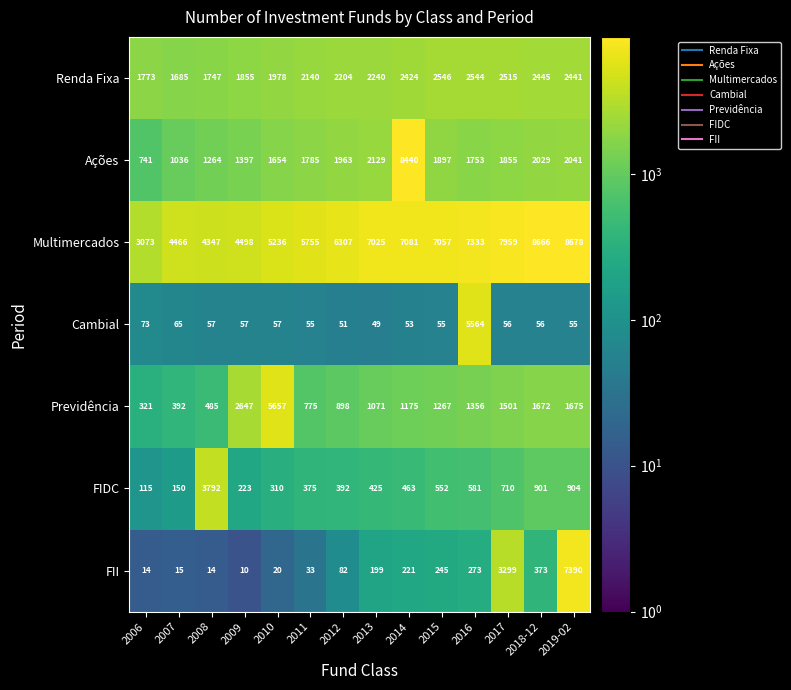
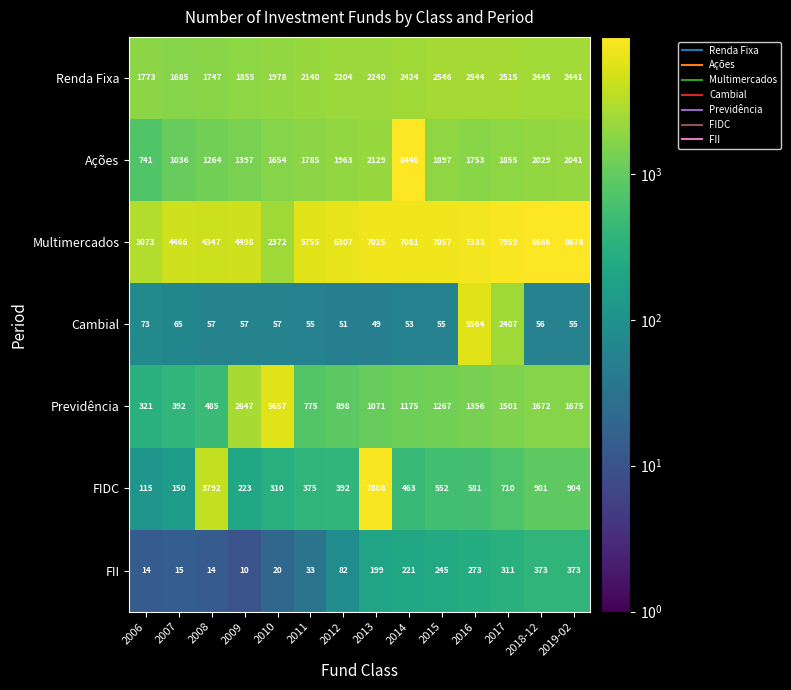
Multimercados, 2010: 5236 -> 2372
Cambial, 2017: 56 -> 2407
FIDC, 2013: 425 -> 7808
FII, 2017: 3299 -> 311
FII, 2019-02: 7390 -> 373
